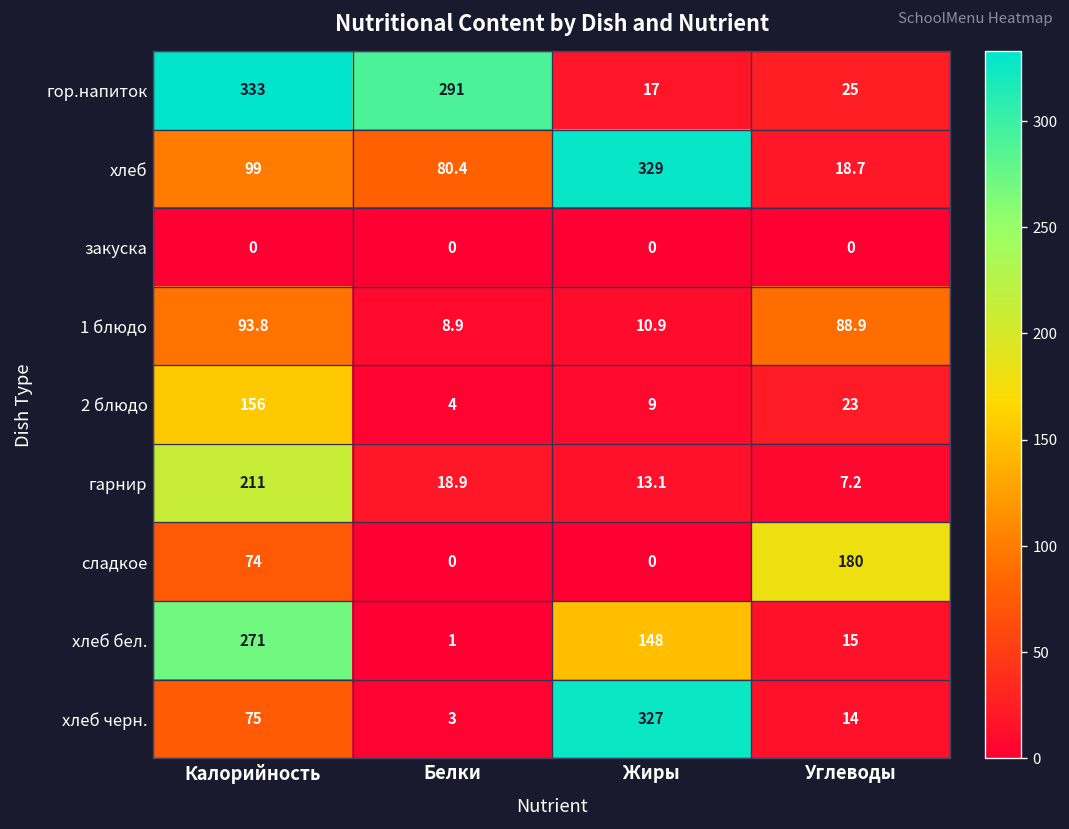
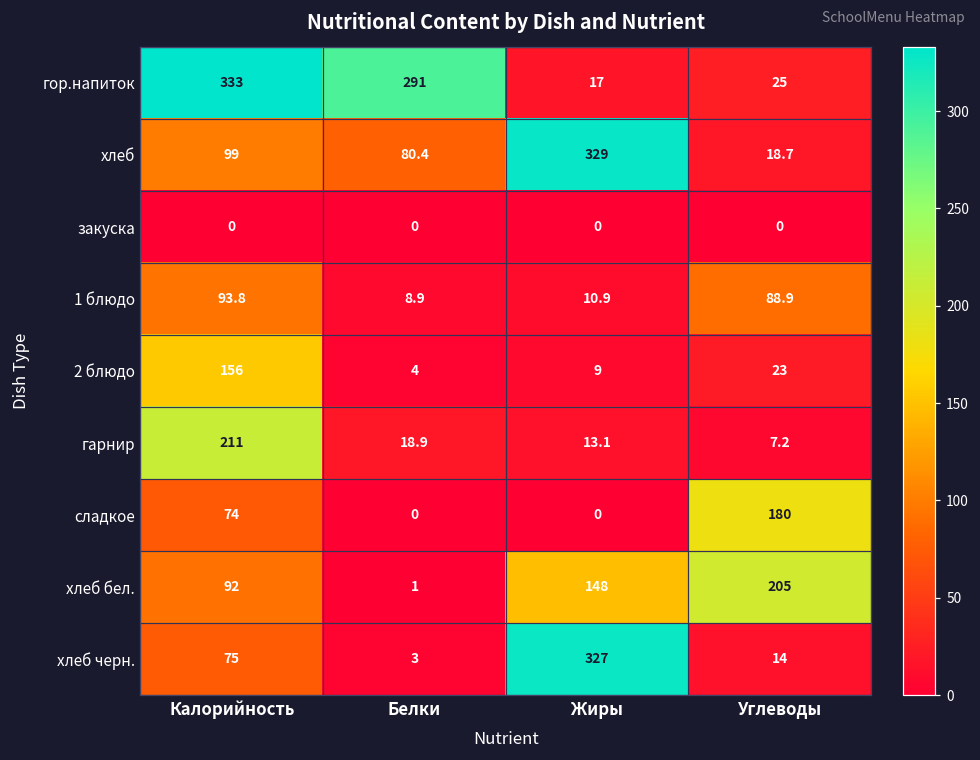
хлеб бел., Калорийность: 271 -> 92
хлеб бел., Углеводы: 15 -> 205
